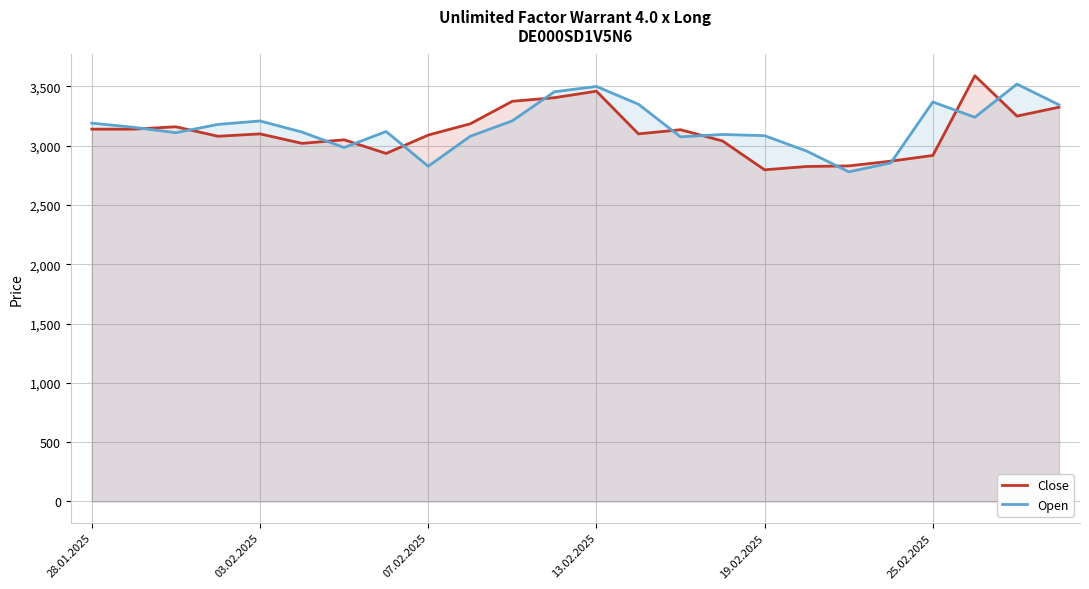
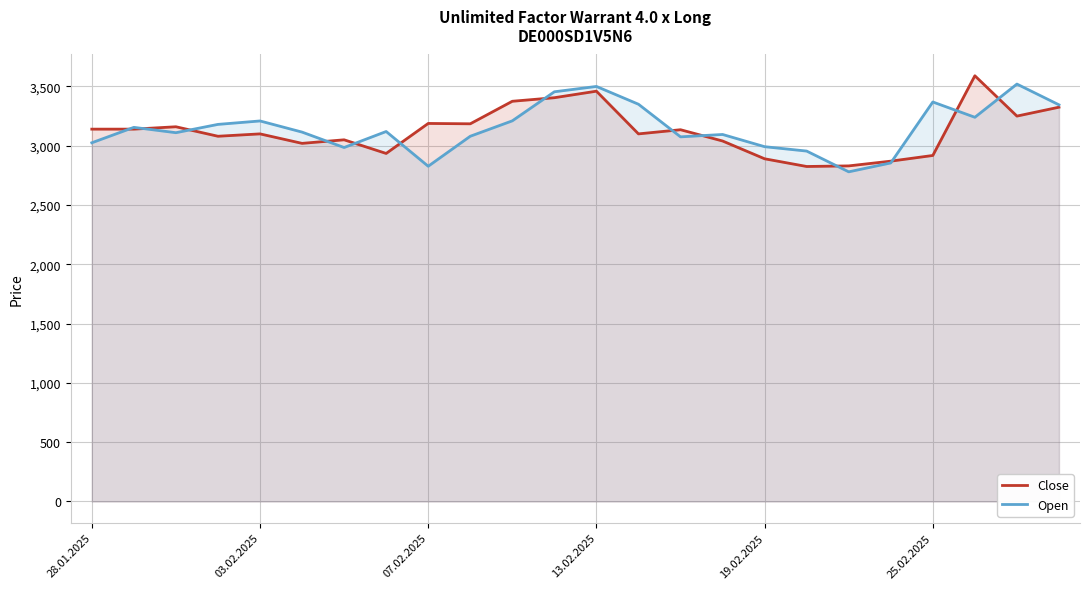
Open, 28.01.2025: 3,190 -> 3,030
Close, 07.02.2025: 3,090 -> 3,190
Close, 19.02.2025: 2,800 -> 2,890
Open, 19.02.2025: 3,090 -> 2,990
